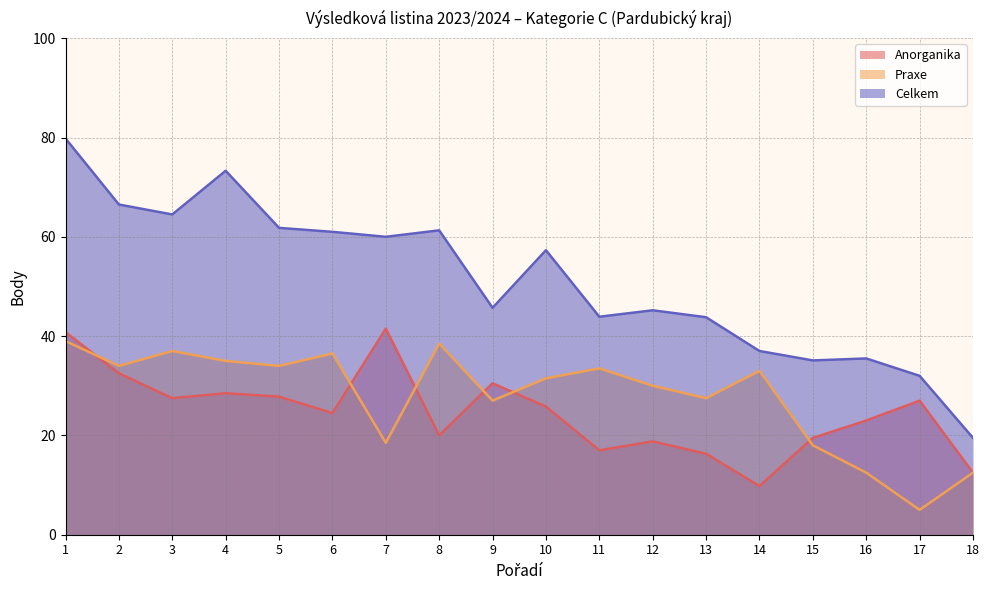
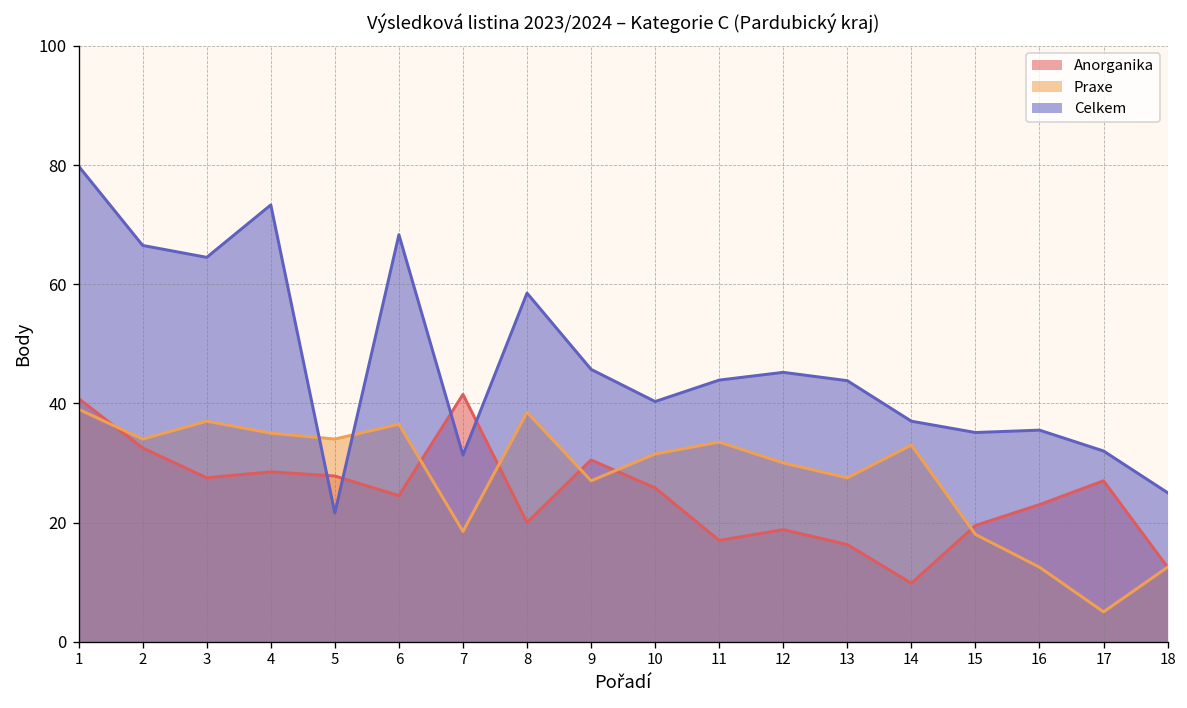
Celkem, 5: 62 -> 22
Celkem, 6: 61 -> 68
Celkem, 7: 60 -> 31
Celkem, 8: 61 -> 59
Celkem, 10: 57 -> 40
Celkem, 18: 20 -> 25
